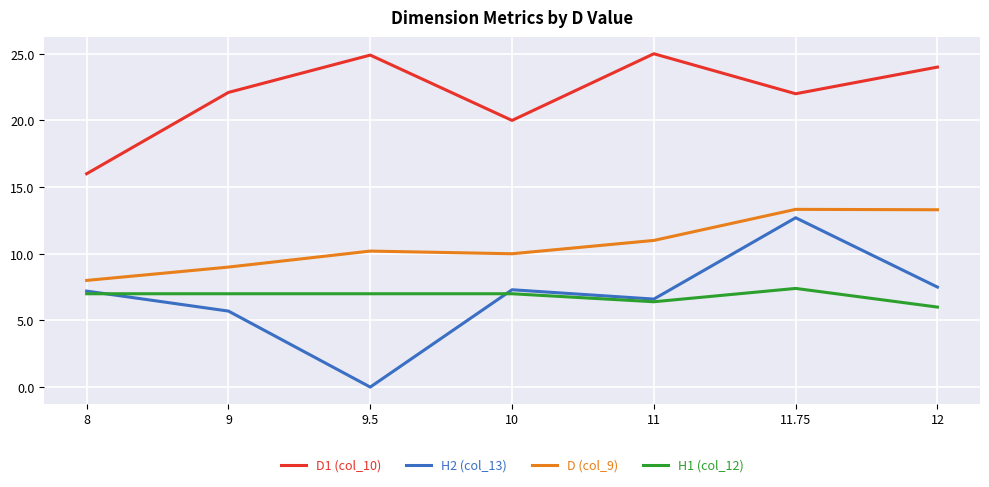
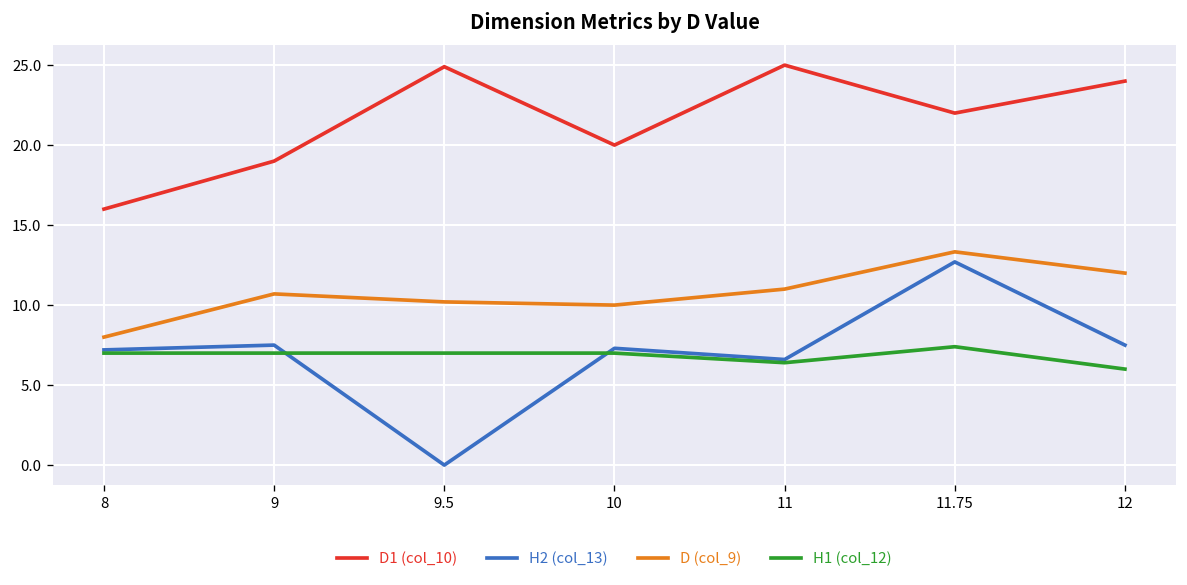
D1 (col_10), 9: 22.1 -> 19.0
H2 (col_13), 9: 5.7 -> 7.5
D (col_9), 9: 9.0 -> 10.7
D (col_9), 12: 13.3 -> 12.0
